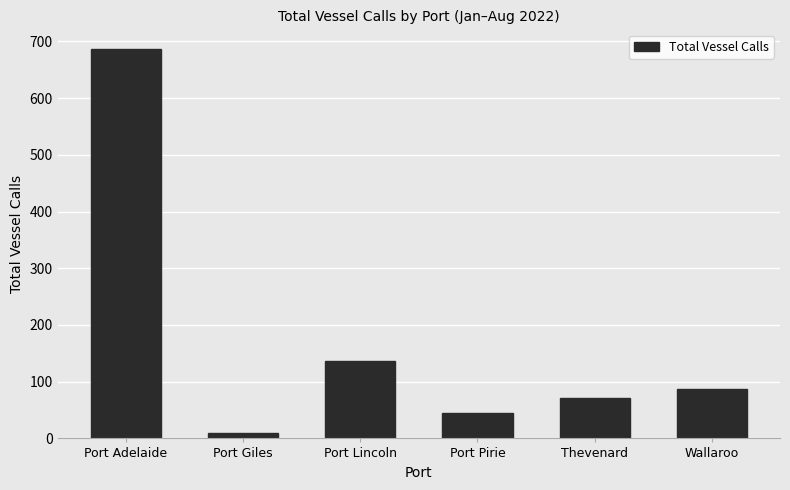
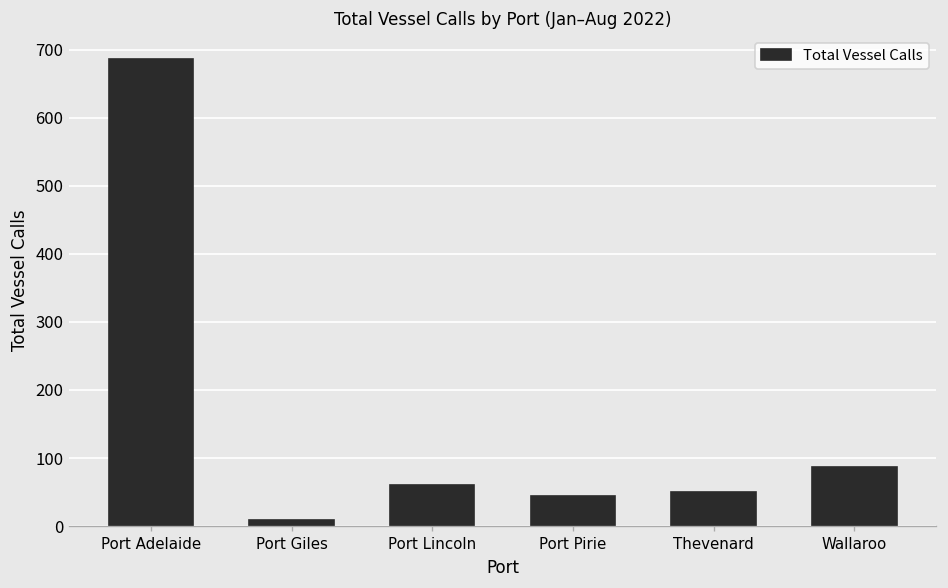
Port Lincoln: 140 -> 60
Thevenard: 70 -> 50
